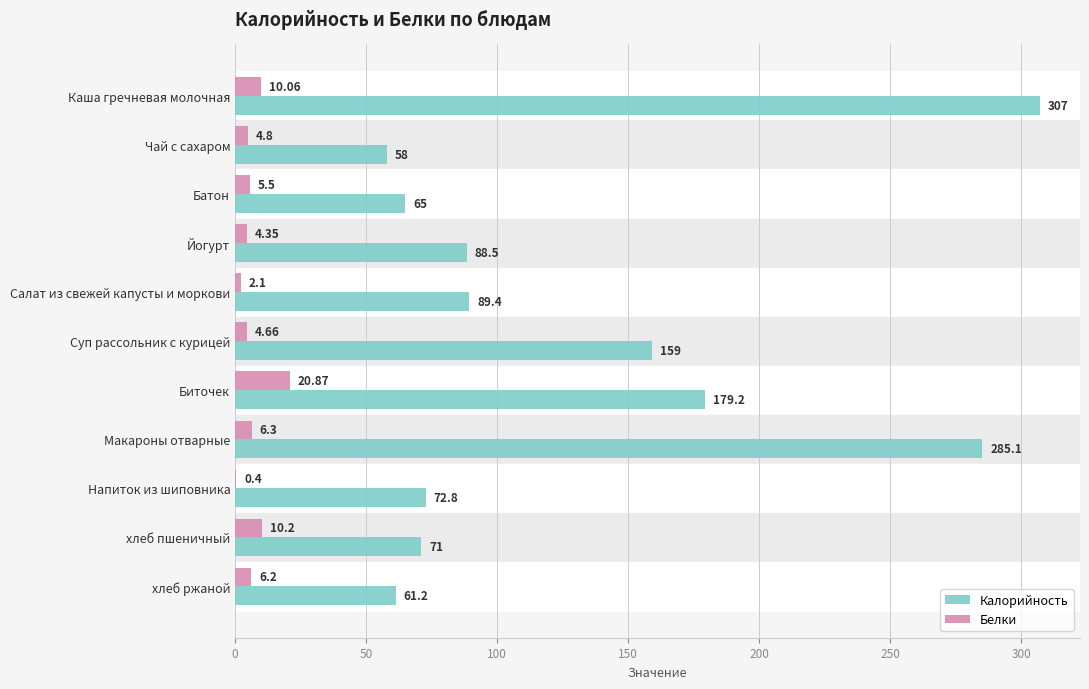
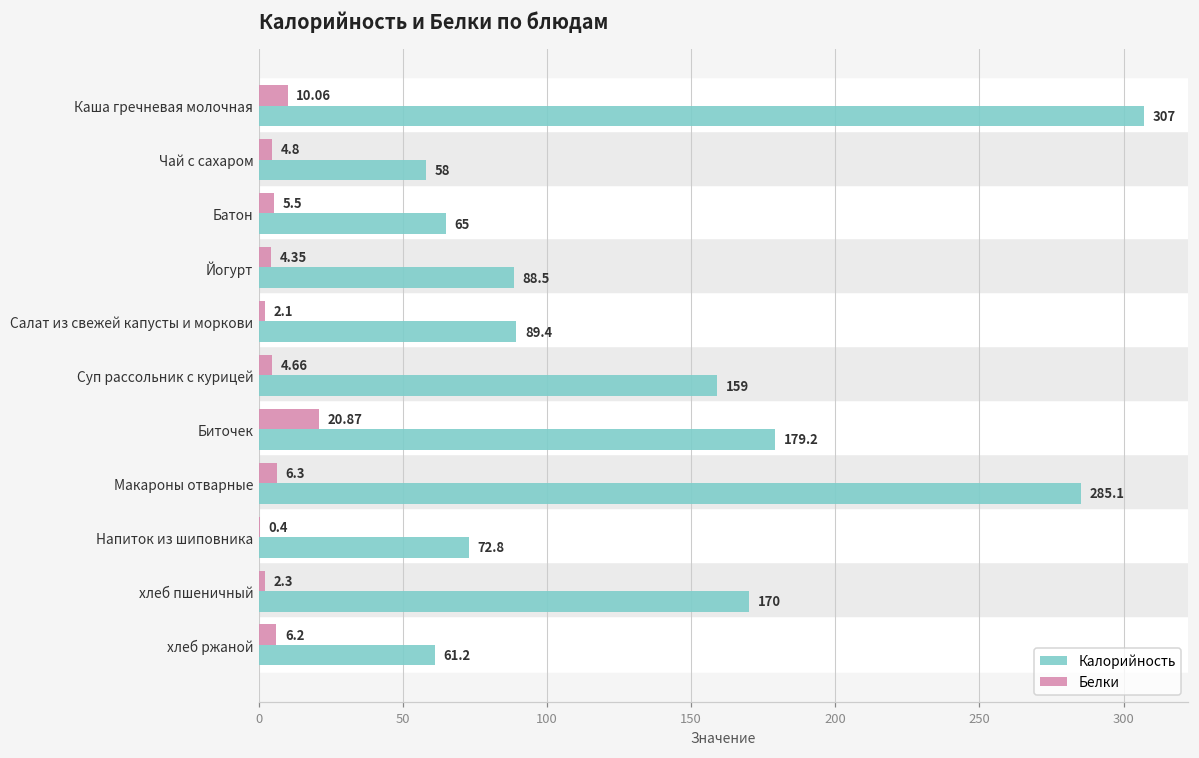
Белки, хлеб пшеничный: 10.2 -> 2.3
Калорийность, хлеб пшеничный: 71 -> 170
